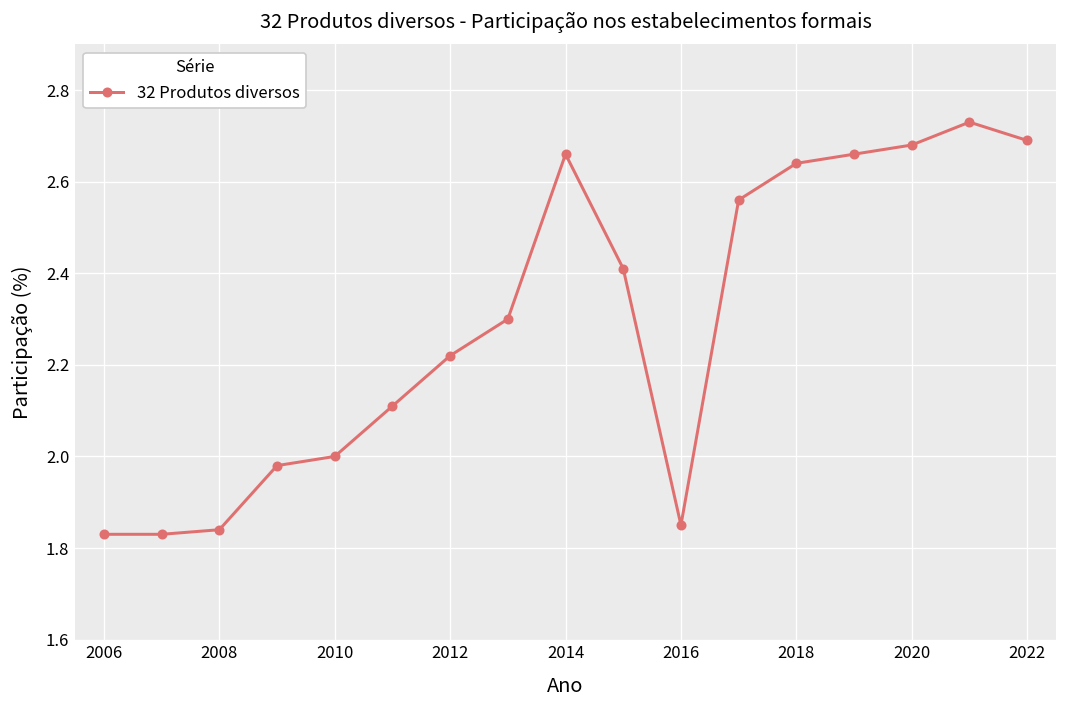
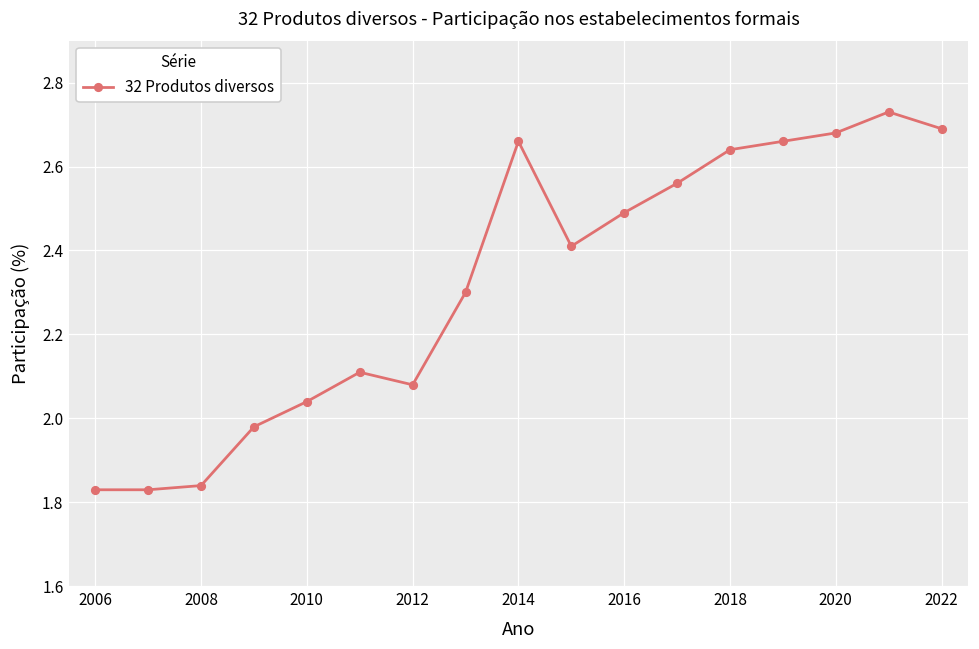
2010: 2.00 -> 2.04
2012: 2.22 -> 2.08
2016: 1.85 -> 2.49
